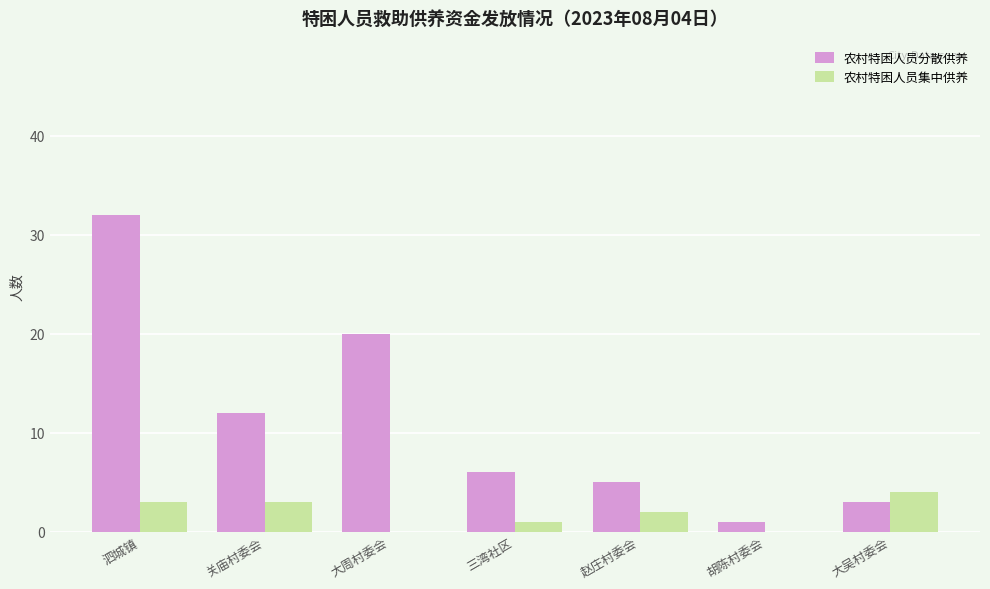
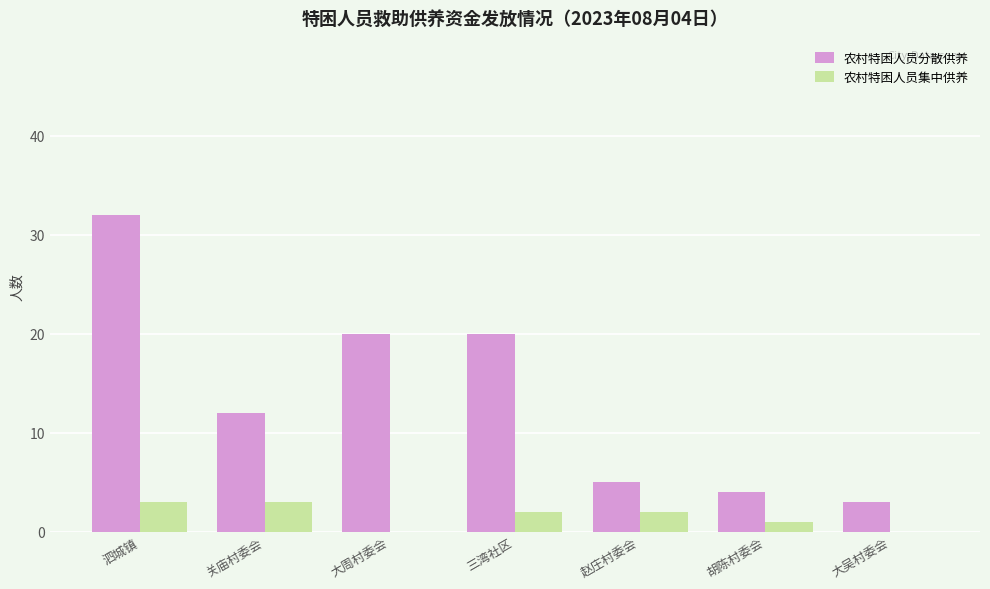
农村特困人员分散供养, 三湾社区: 6 -> 20
农村特困人员集中供养, 三湾社区: 1 -> 2
农村特困人员分散供养, 胡陈村委会: 1 -> 4
农村特困人员集中供养, 胡陈村委会: 0 -> 1
农村特困人员集中供养, 大吴村委会: 4 -> 0
